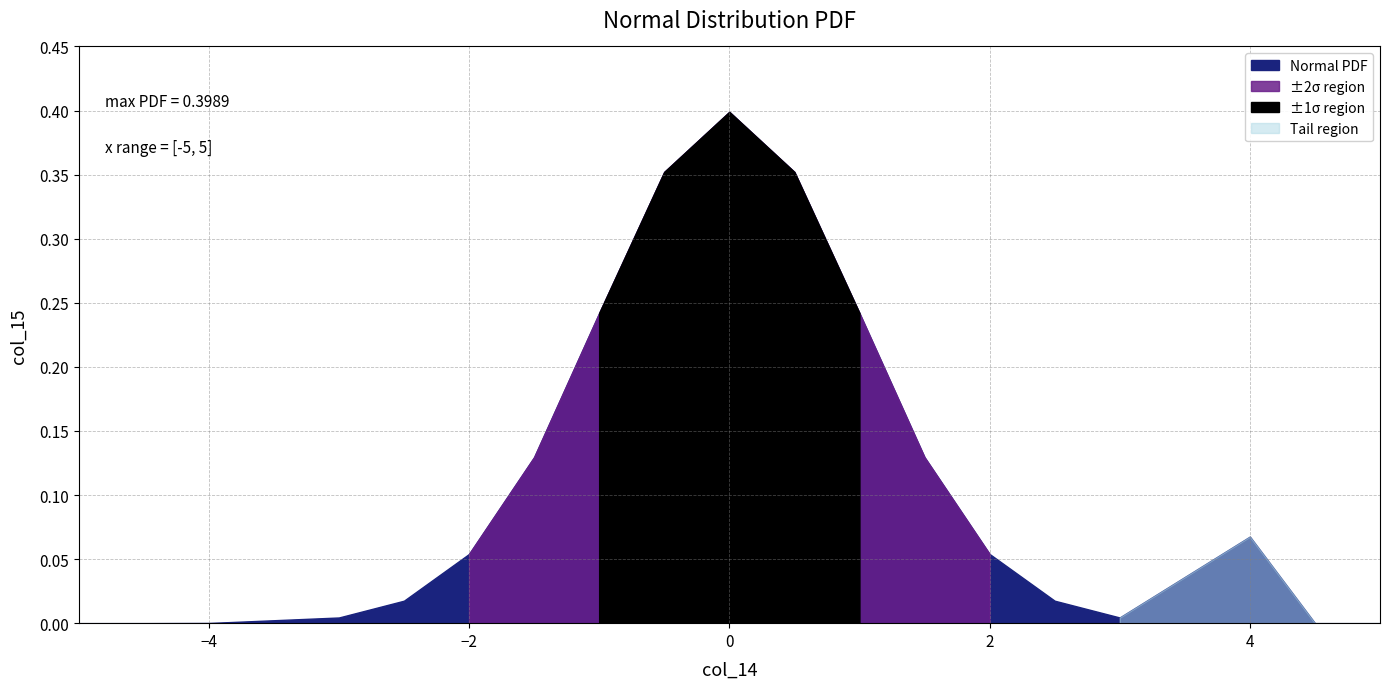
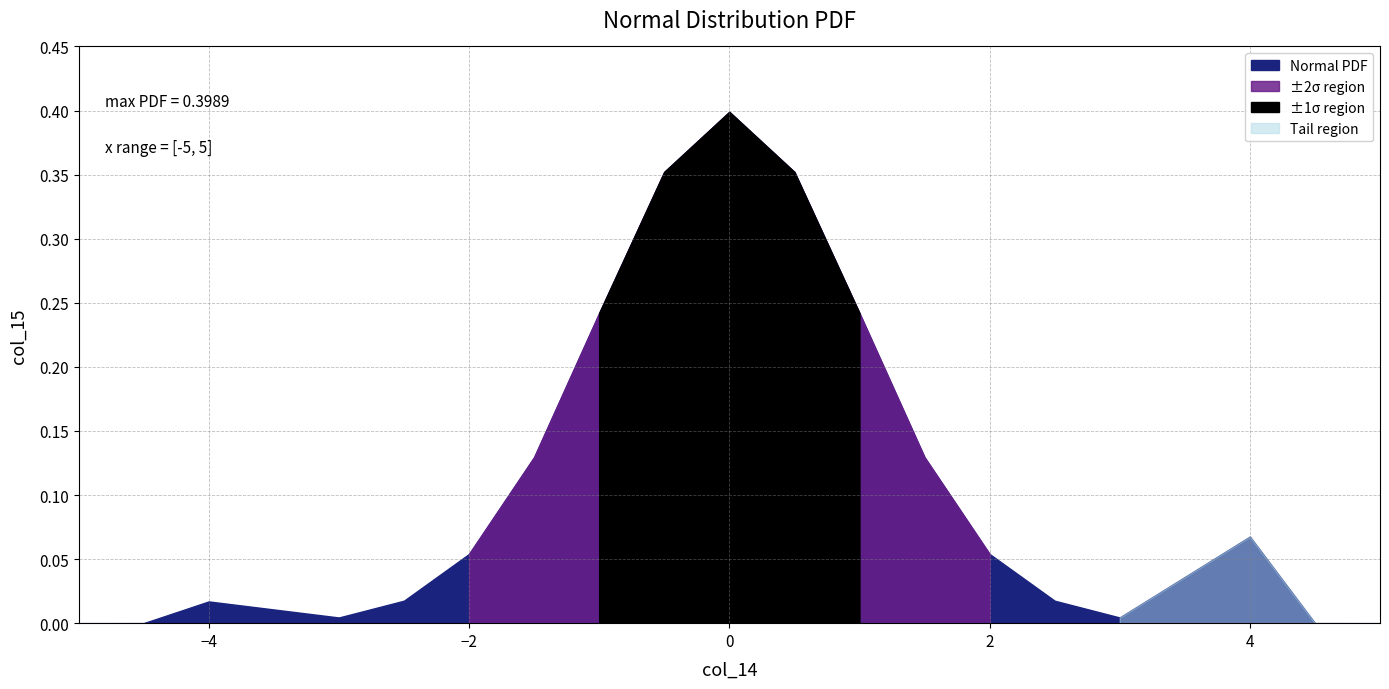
Normal PDF, −4: 0.000 -> 0.017
